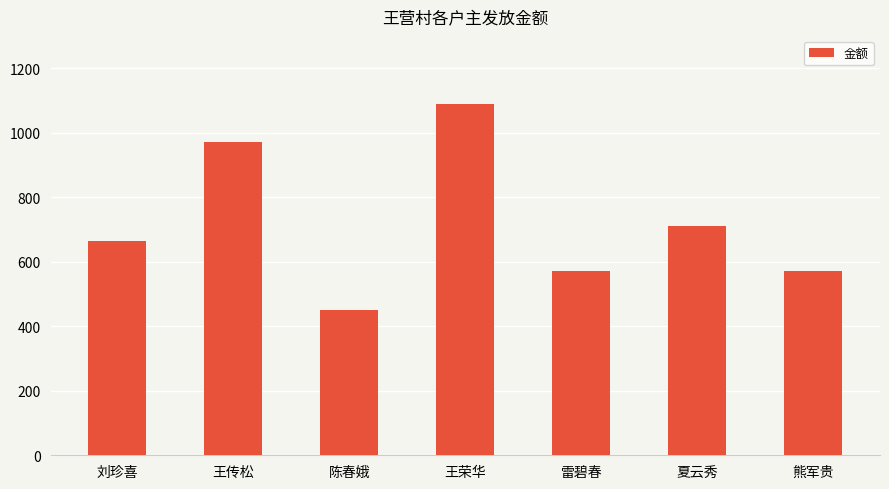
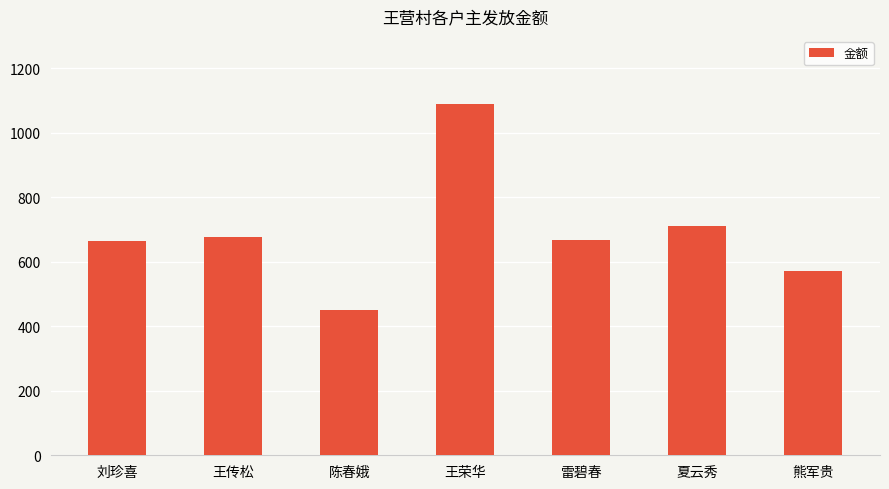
王传松: 970 -> 680
雷碧春: 570 -> 670
